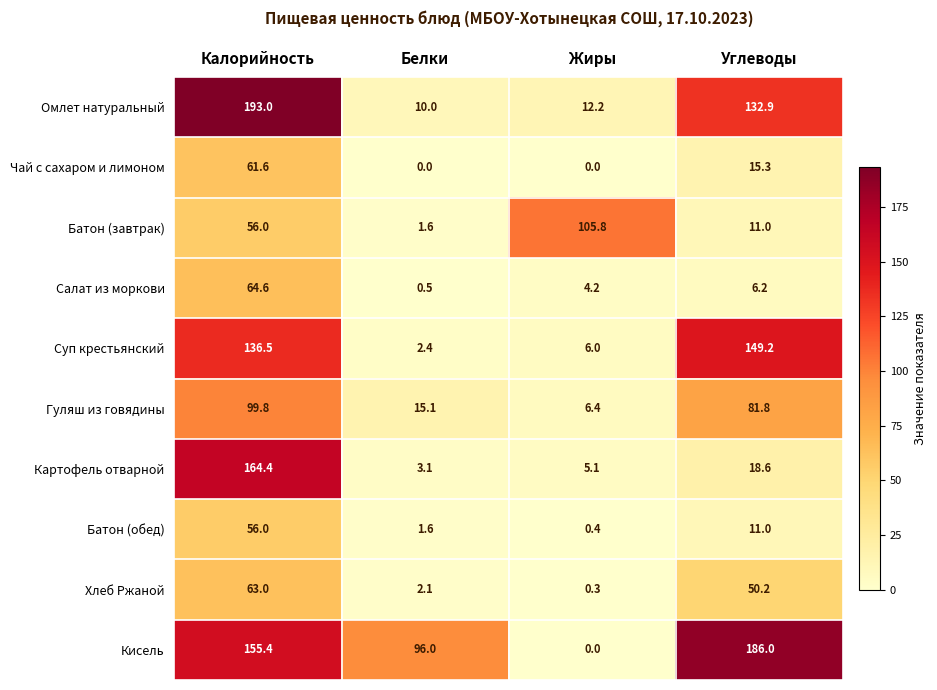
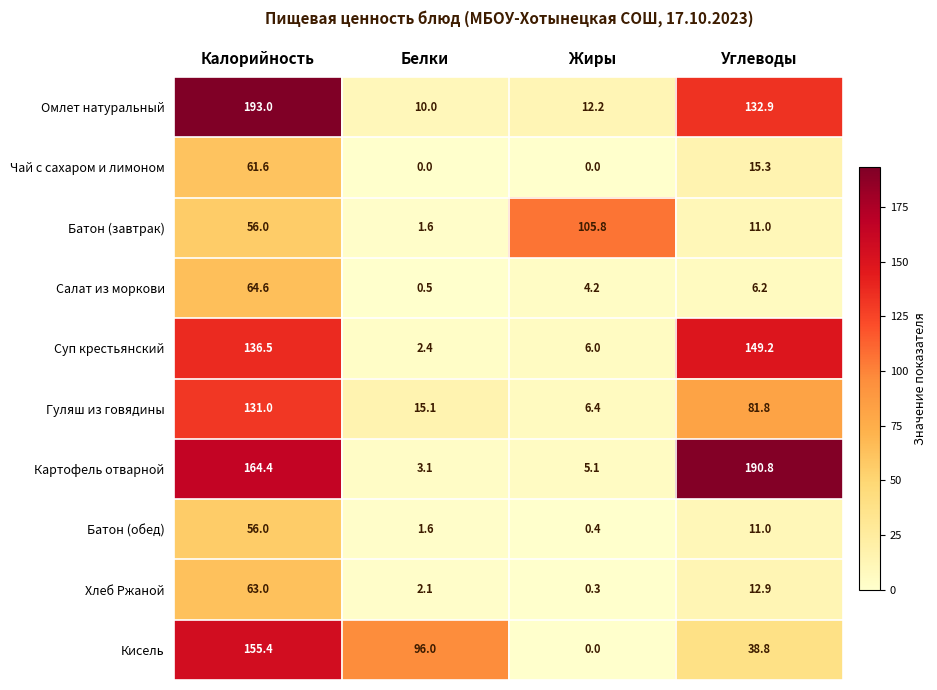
Гуляш из говядины, Калорийность: 99.8 -> 131.0
Картофель отварной, Углеводы: 18.6 -> 190.8
Хлеб Ржаной, Углеводы: 50.2 -> 12.9
Кисель, Углеводы: 186.0 -> 38.8
